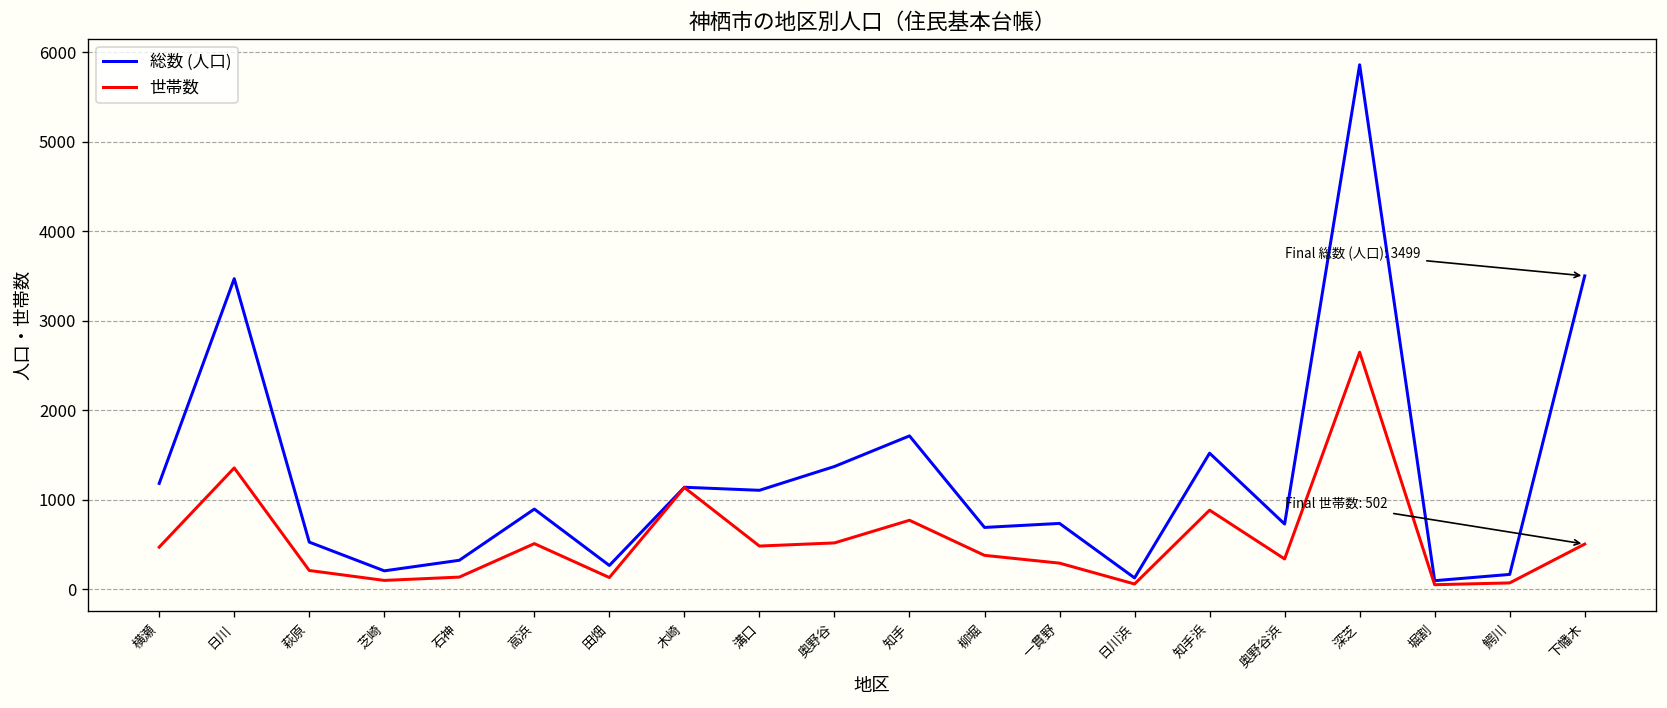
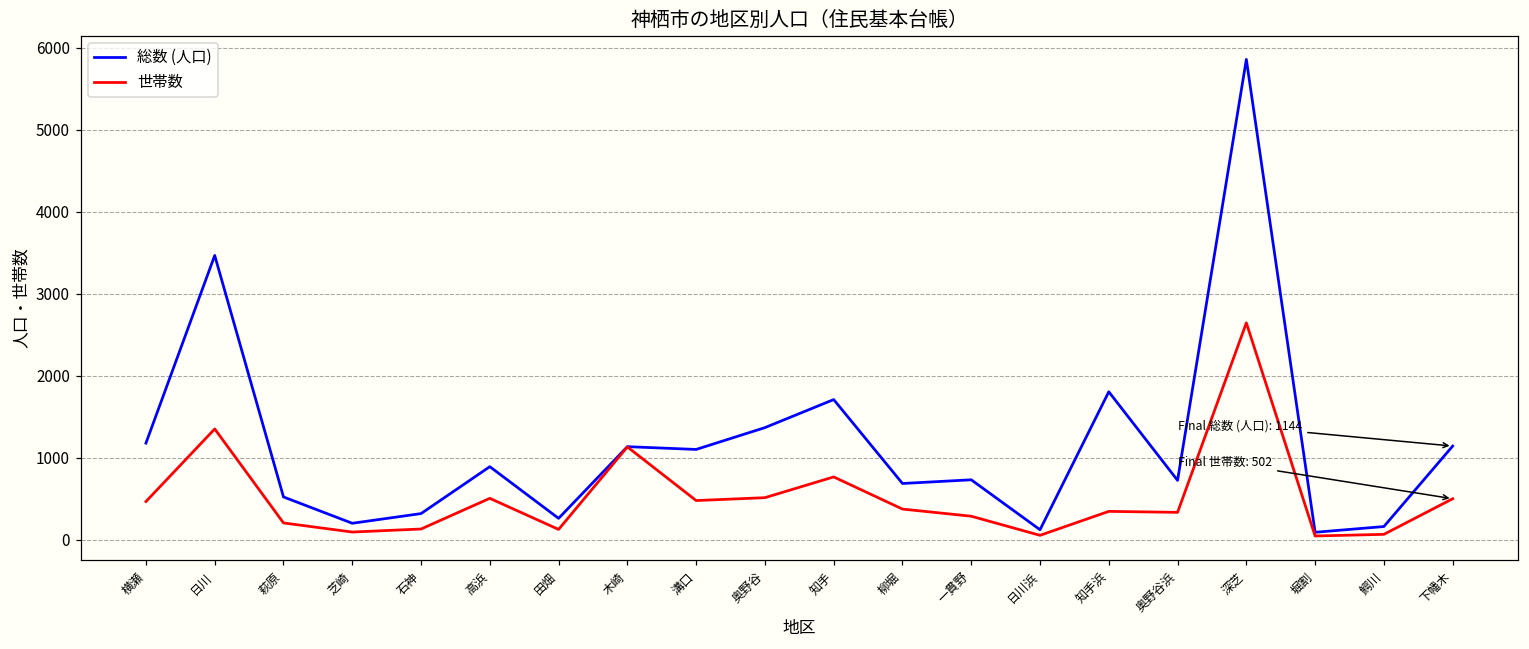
総数 (人口), 知手浜: 1500 -> 1800
世帯数, 知手浜: 900 -> 300
総数 (人口), 下幡木: 3499 -> 1144
